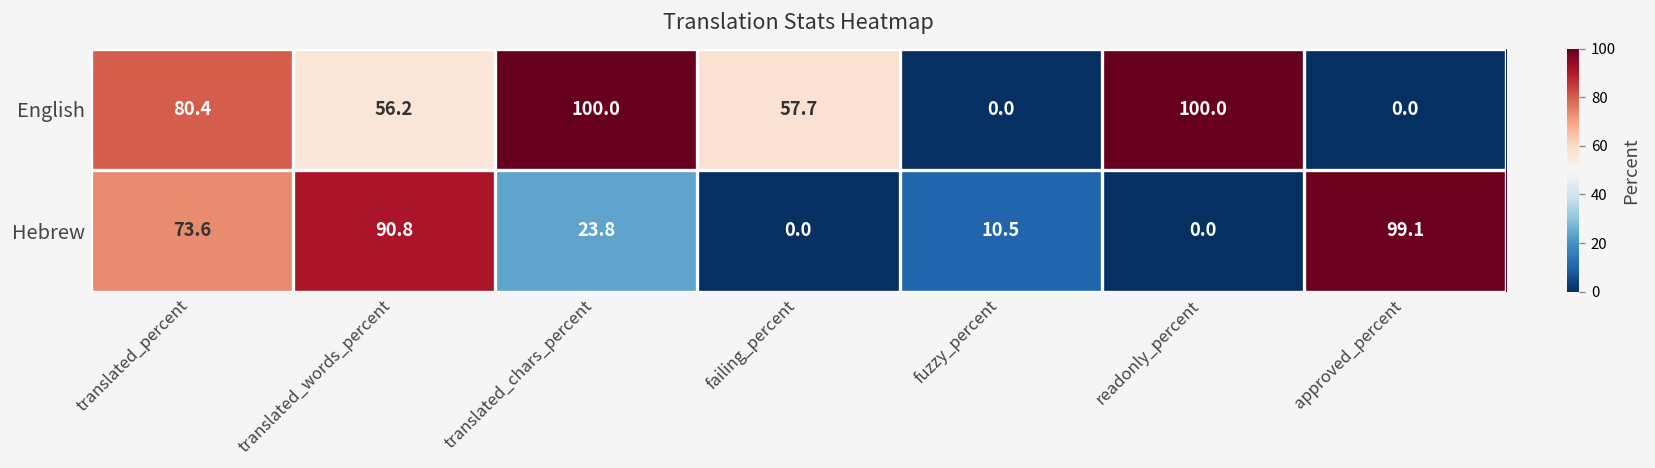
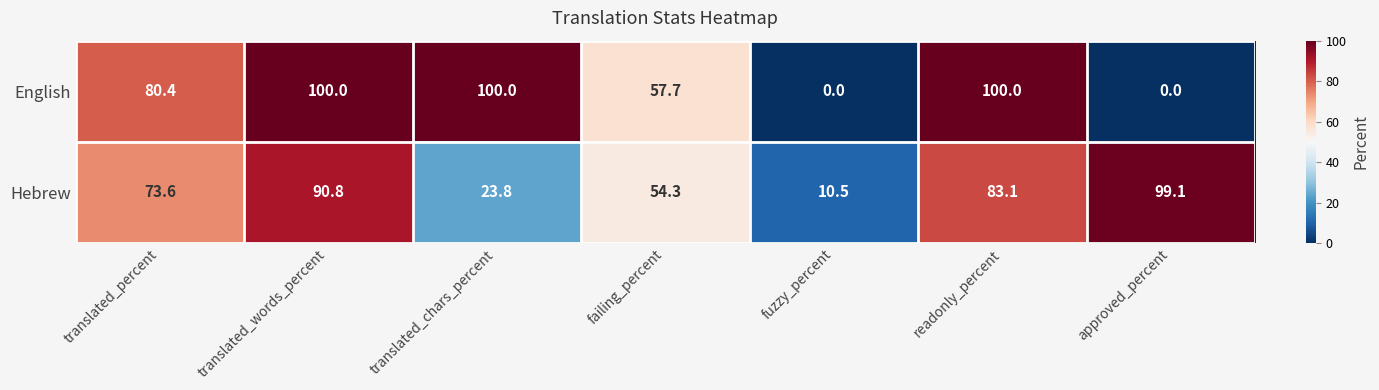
English, translated_words_percent: 56.2 -> 100.0
Hebrew, failing_percent: 0.0 -> 54.3
Hebrew, readonly_percent: 0.0 -> 83.1
